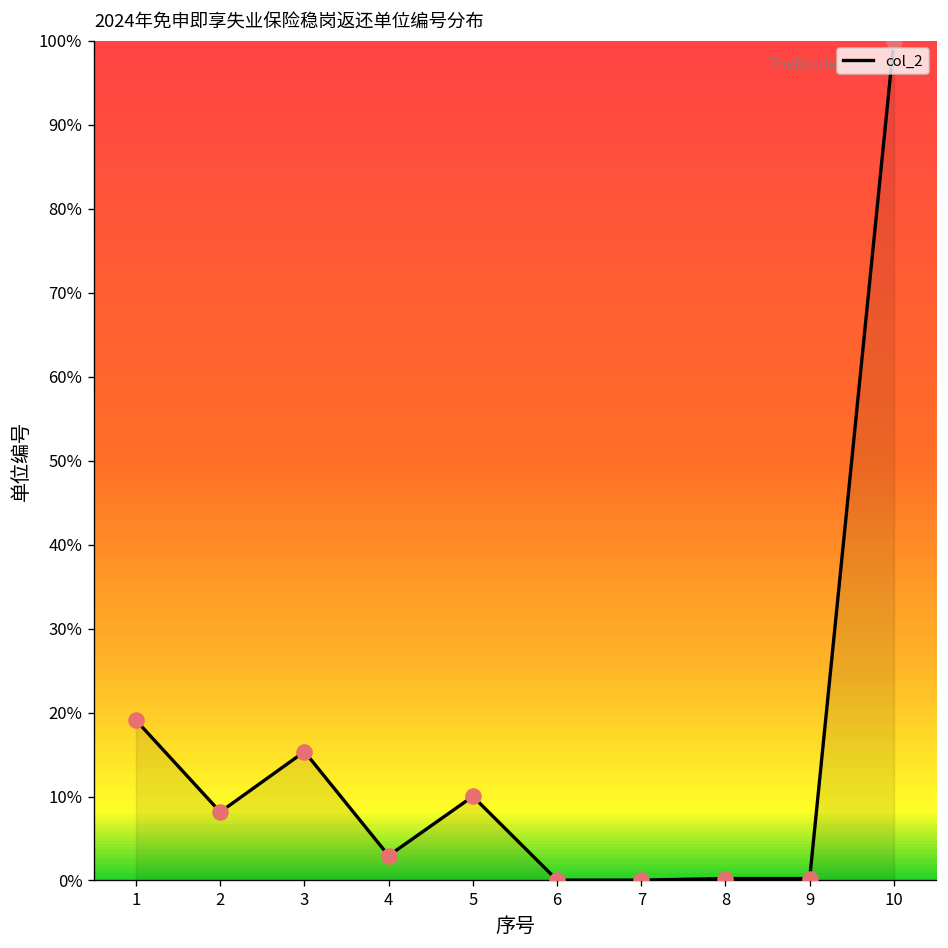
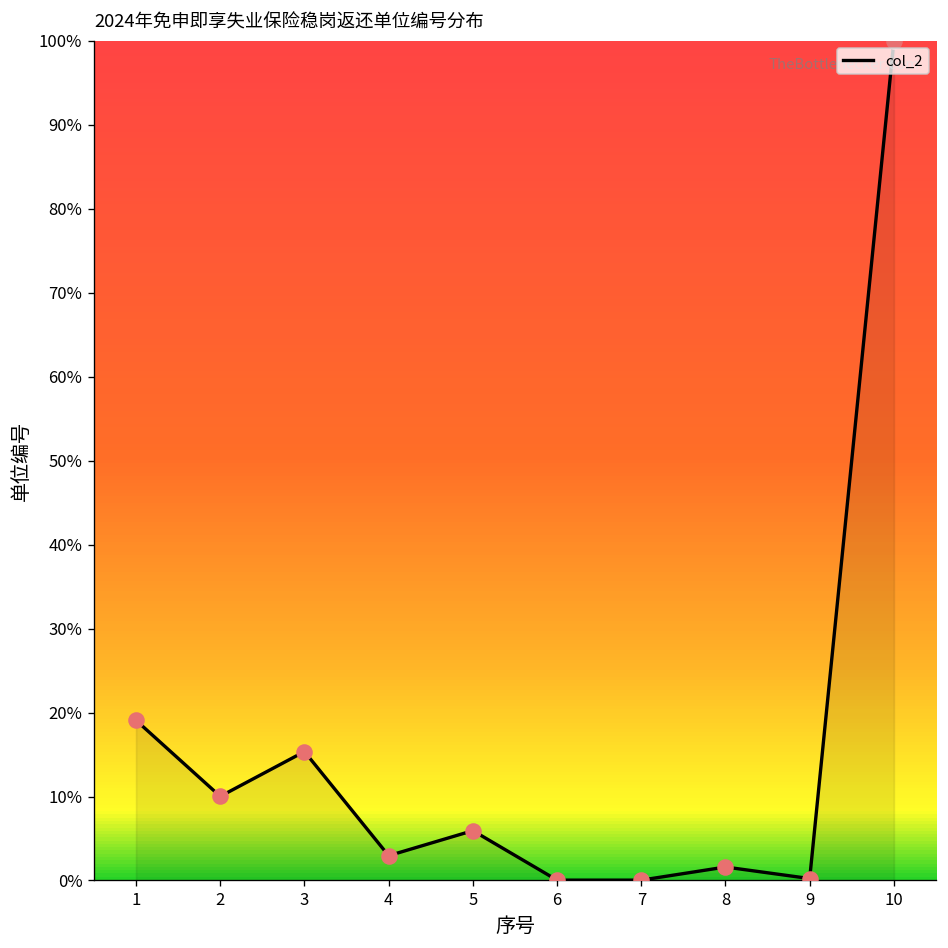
2: 8% -> 10%
5: 10% -> 6%
8: 0% -> 2%
